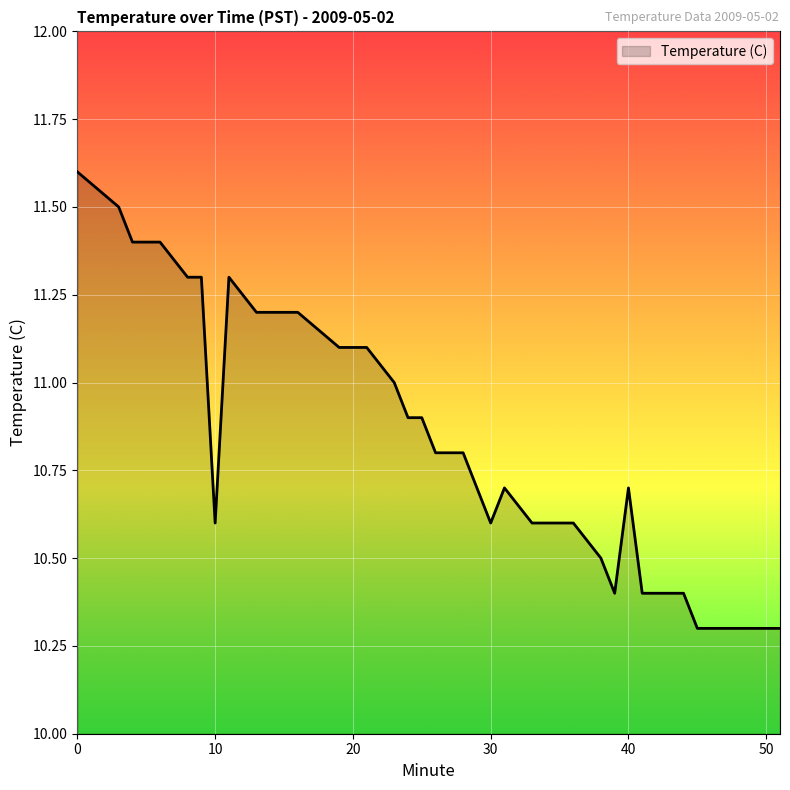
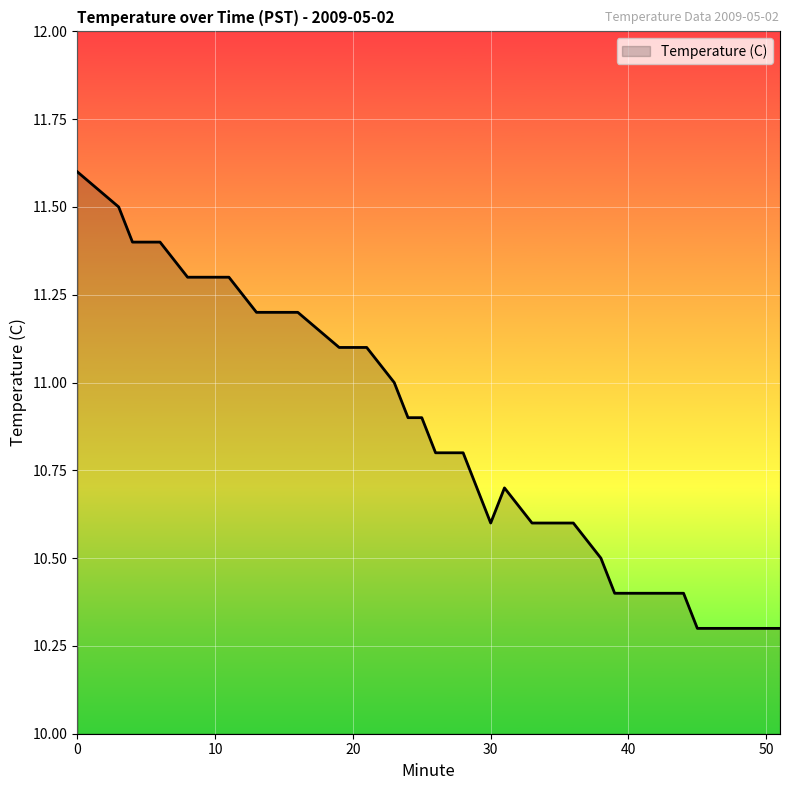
10: 10.6 -> 11.3
40: 10.7 -> 10.4
